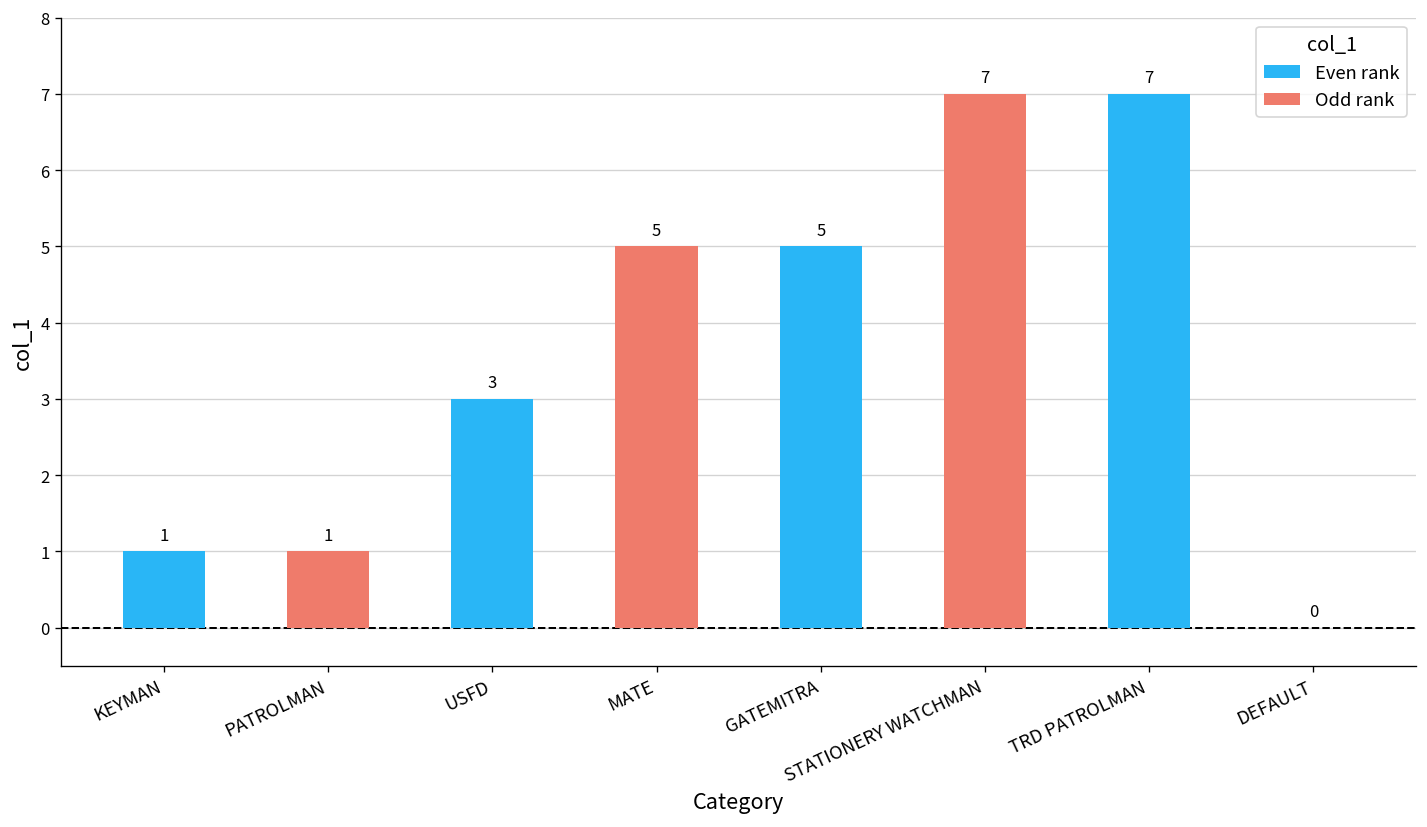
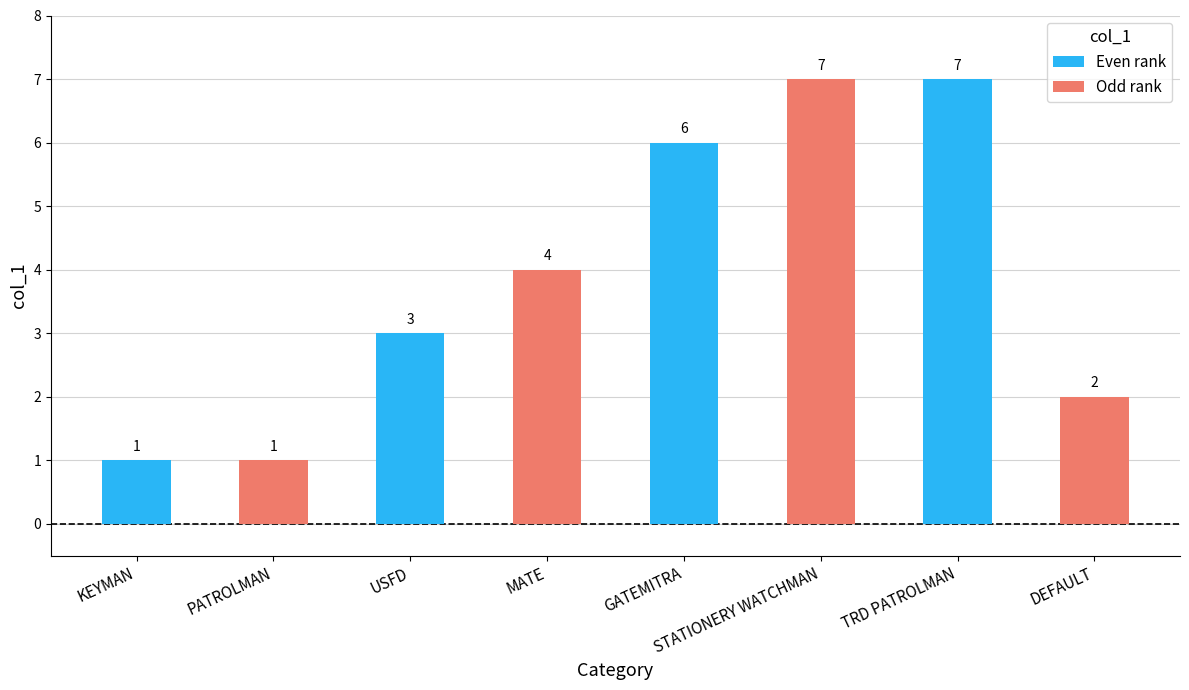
MATE: 5 -> 4
GATEMITRA: 5 -> 6
DEFAULT: 0 -> 2
